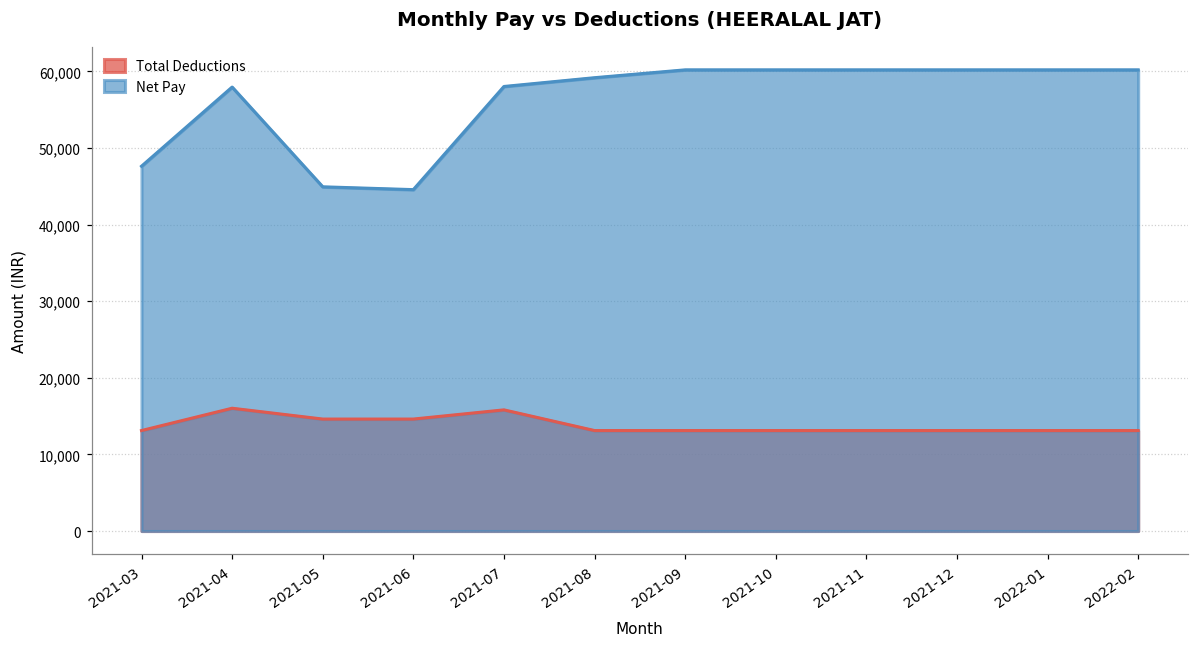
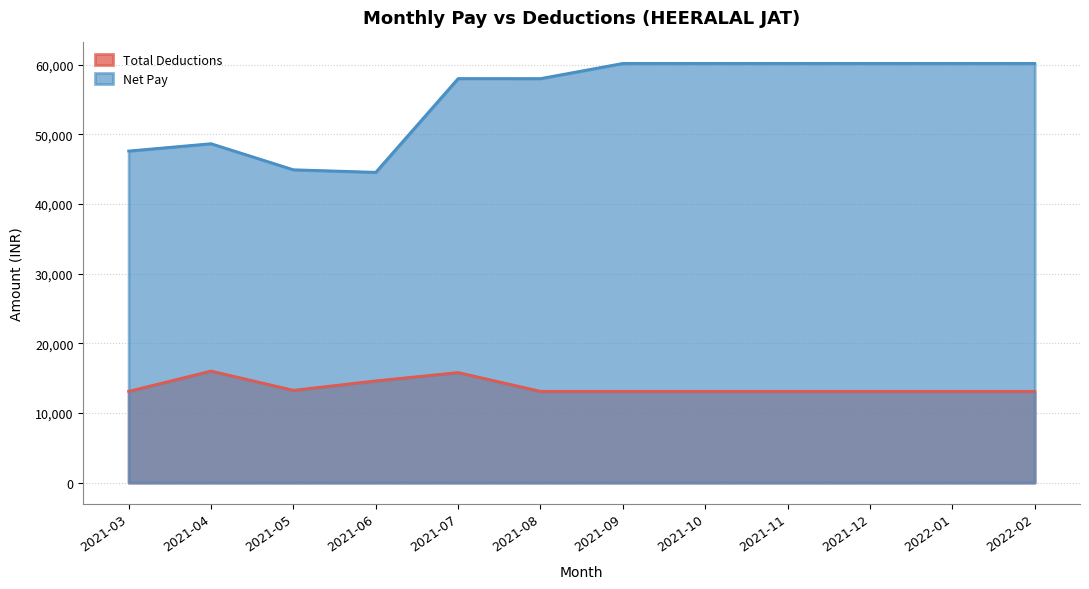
Net Pay, 2021-04: 58,000 -> 49,000
Total Deductions, 2021-05: 15,000 -> 13,000
Net Pay, 2021-08: 59,000 -> 58,000
